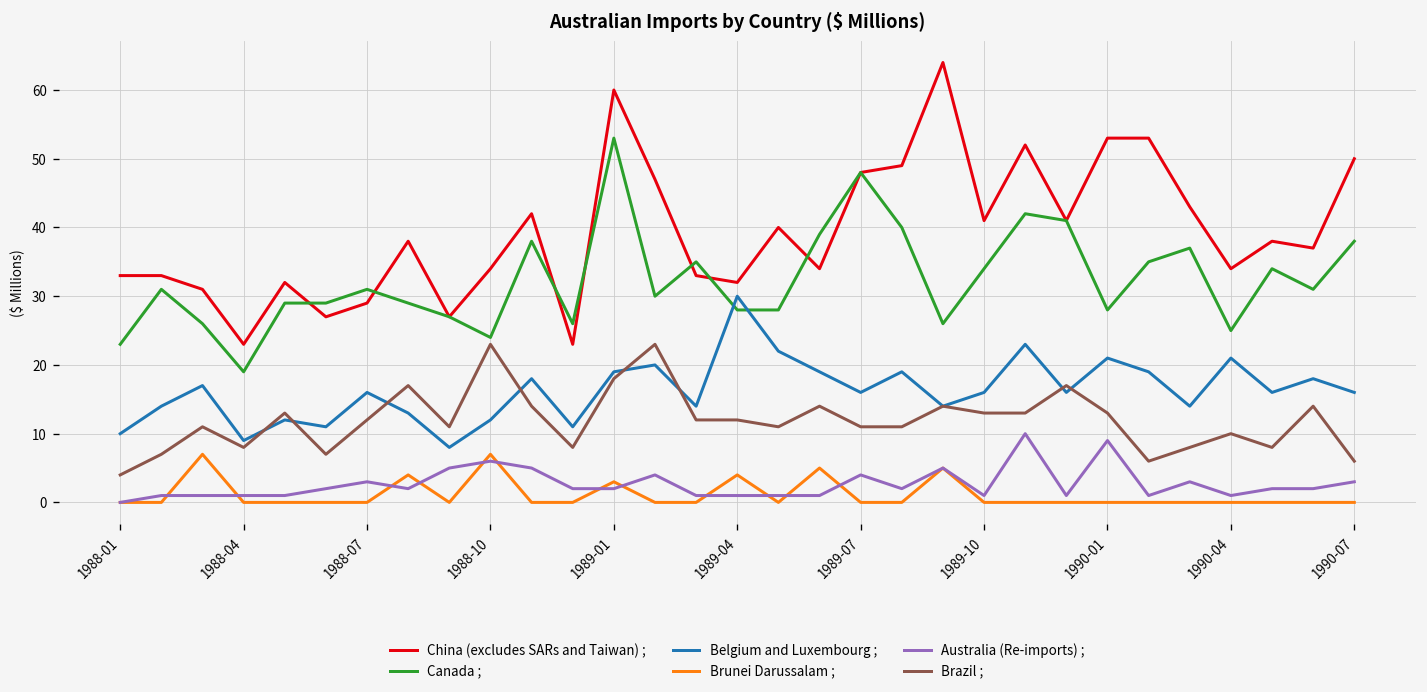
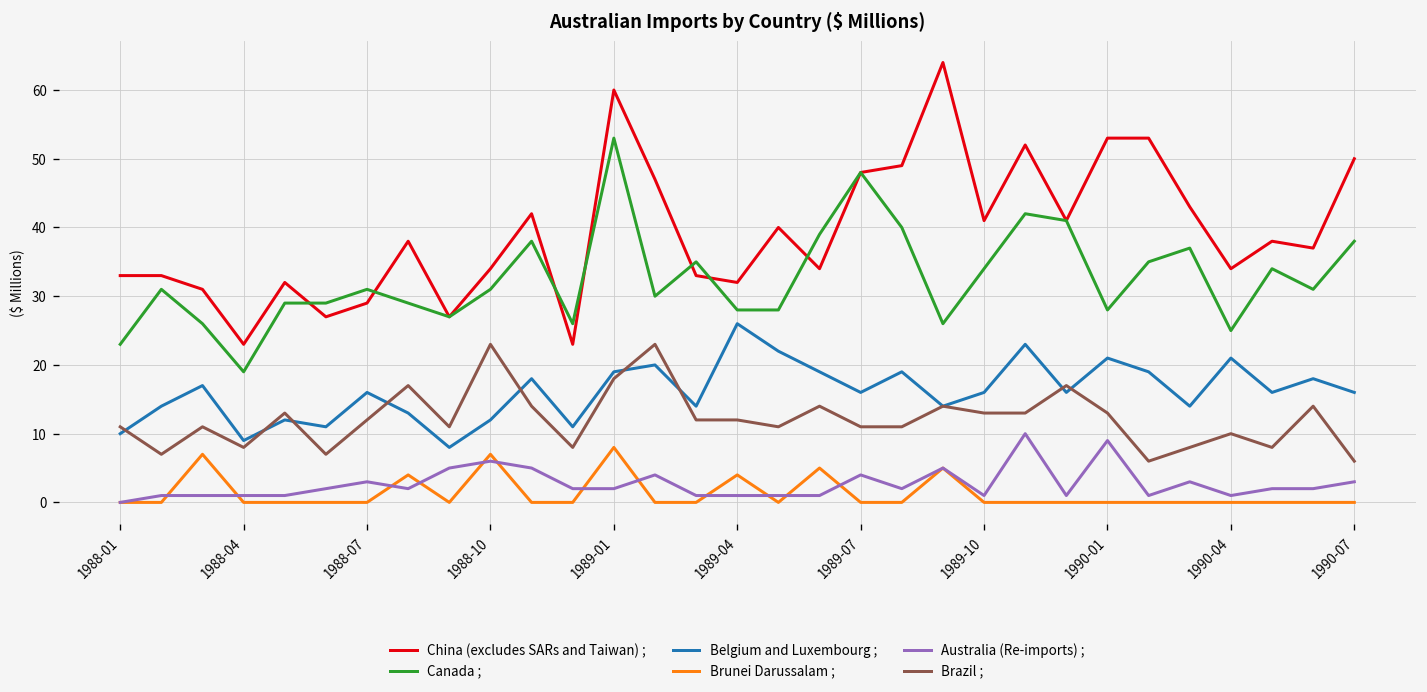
Brazil ;, 1988-01: 4 -> 11
Canada ;, 1988-10: 24 -> 31
Brunei Darussalam ;, 1989-01: 3 -> 8
Belgium and Luxembourg ;, 1989-04: 30 -> 26
